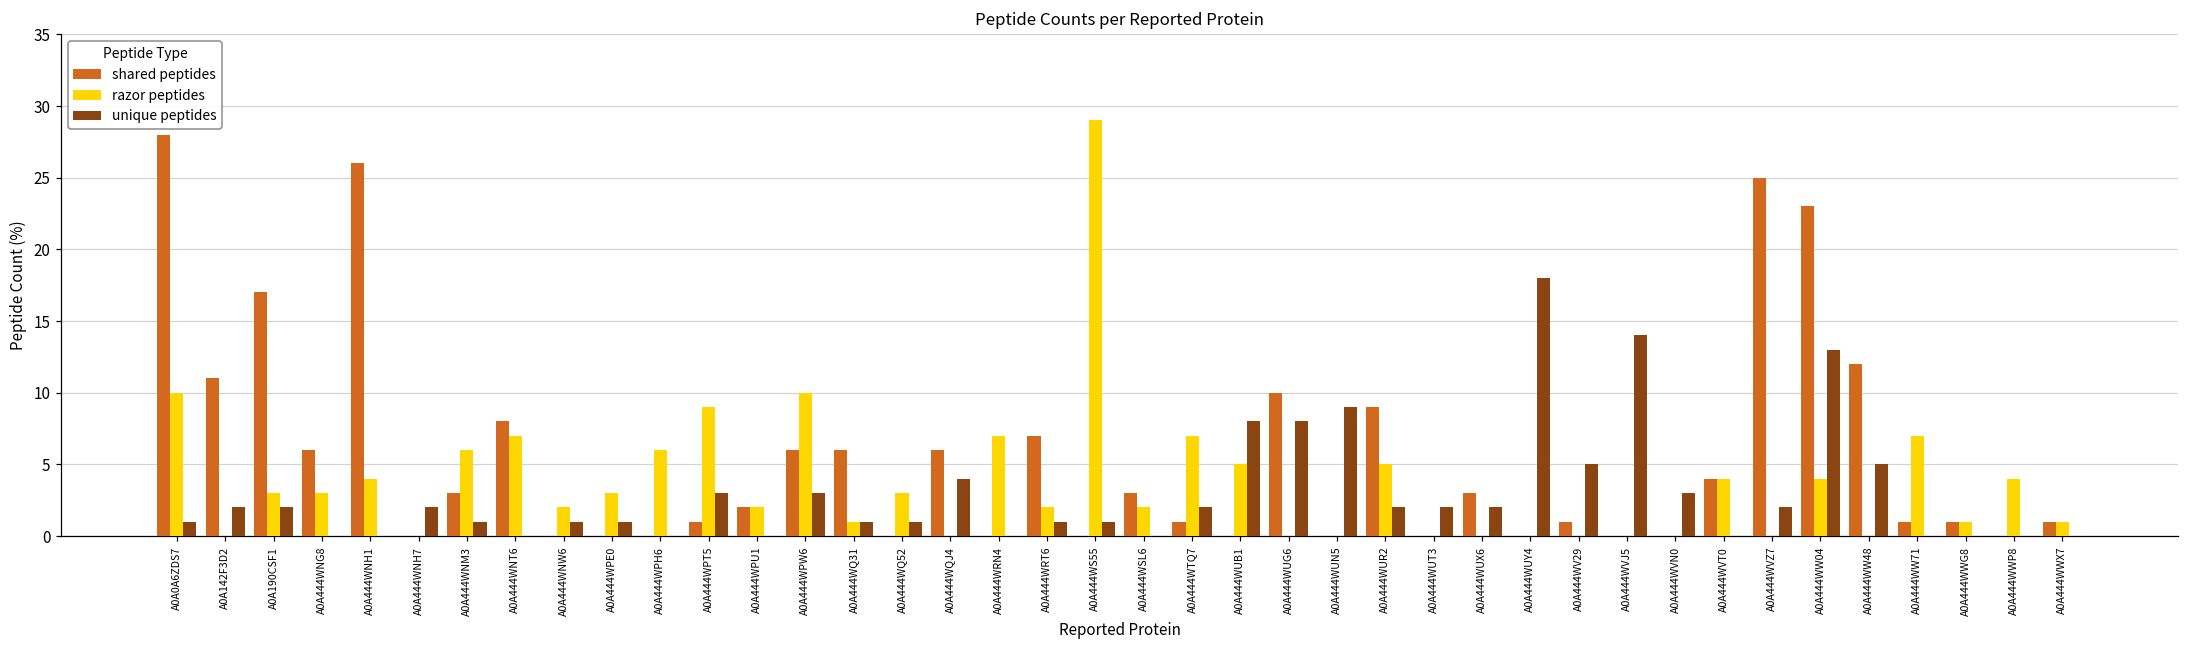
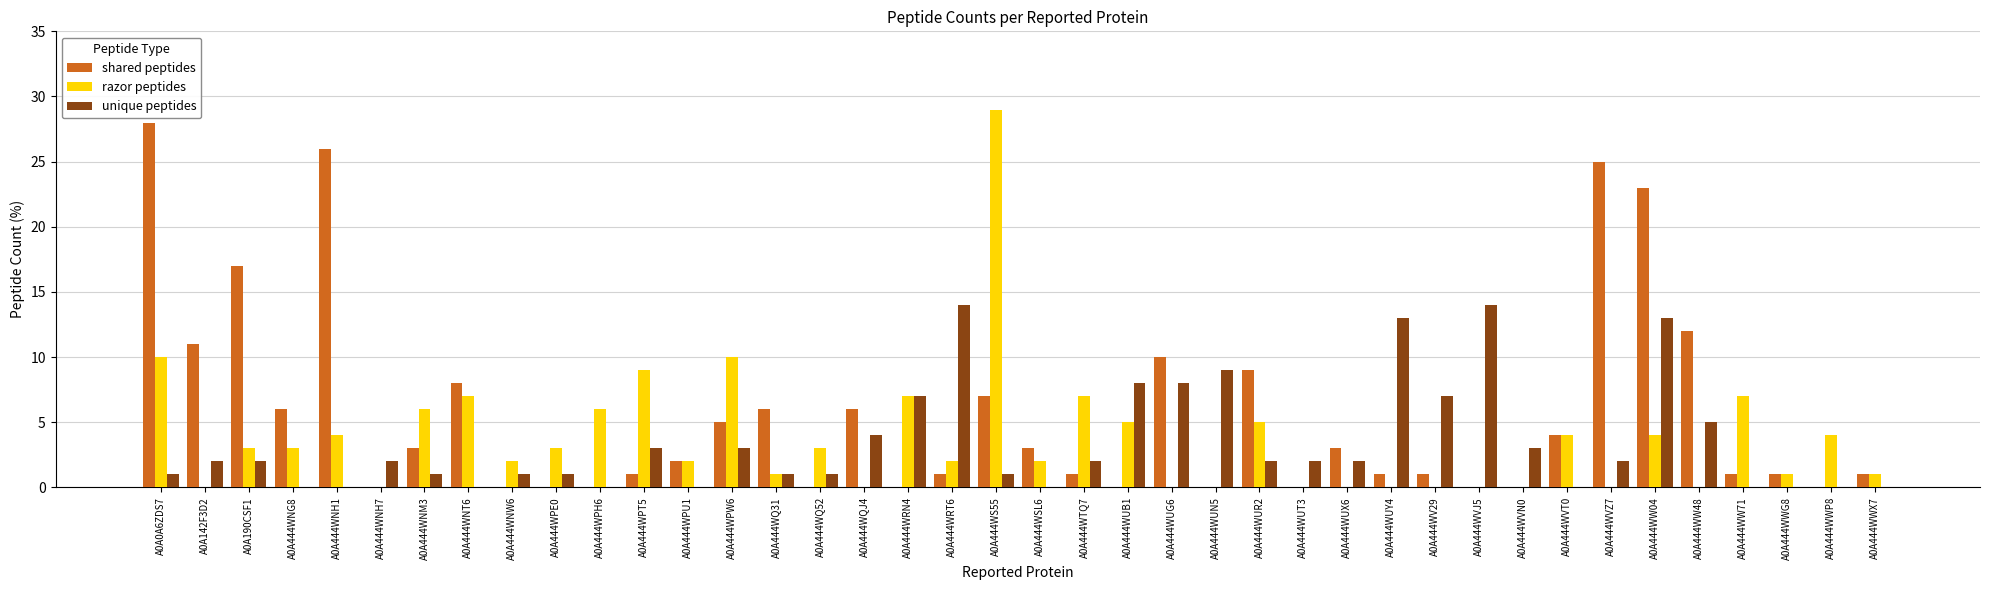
shared peptides, A0A444WPW6: 6 -> 5
unique peptides, A0A444WRN4: 0 -> 7
shared peptides, A0A444WRT6: 7 -> 1
unique peptides, A0A444WRT6: 1 -> 14
shared peptides, A0A444WS55: 0 -> 7
shared peptides, A0A444WUY4: 0 -> 1
unique peptides, A0A444WUY4: 18 -> 13
unique peptides, A0A444WV29: 5 -> 7
